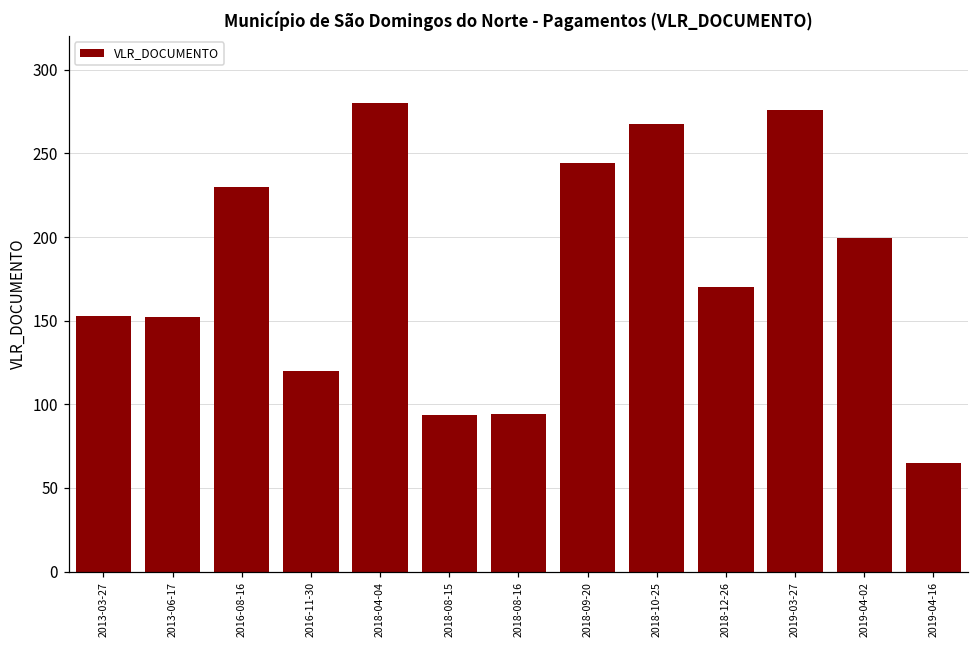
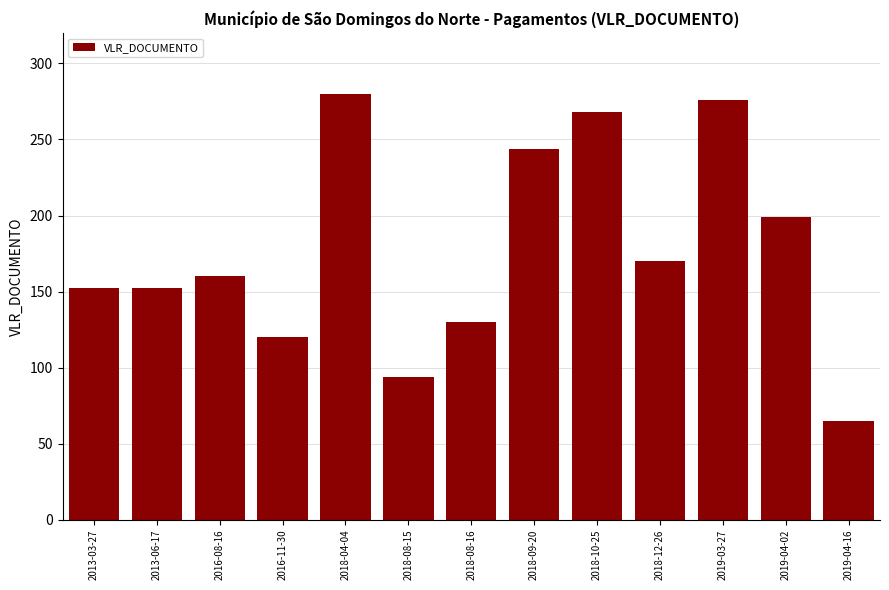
2016-08-16: 230 -> 161
2018-08-16: 95 -> 130
